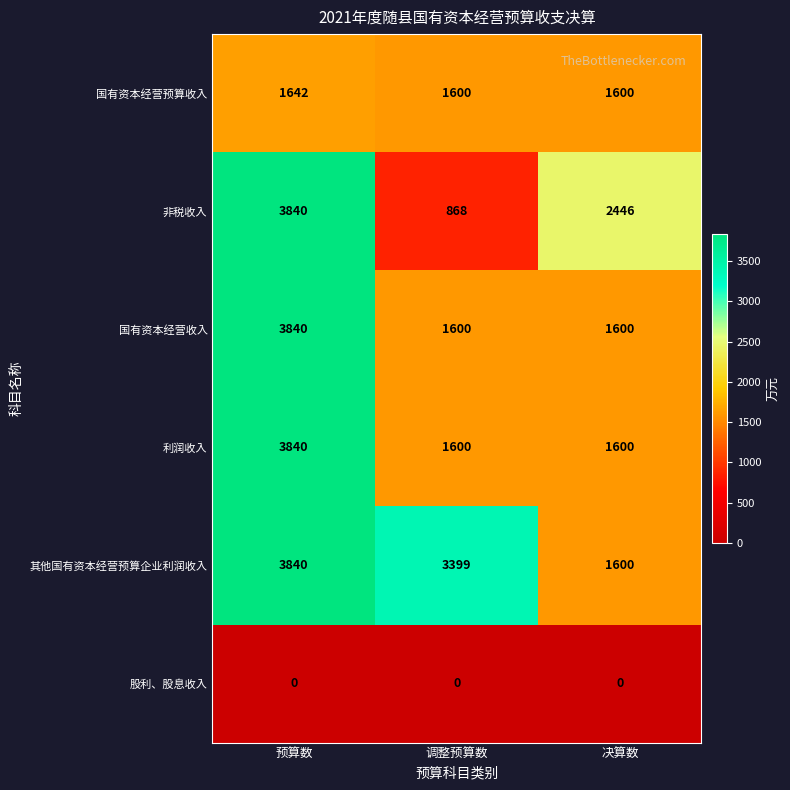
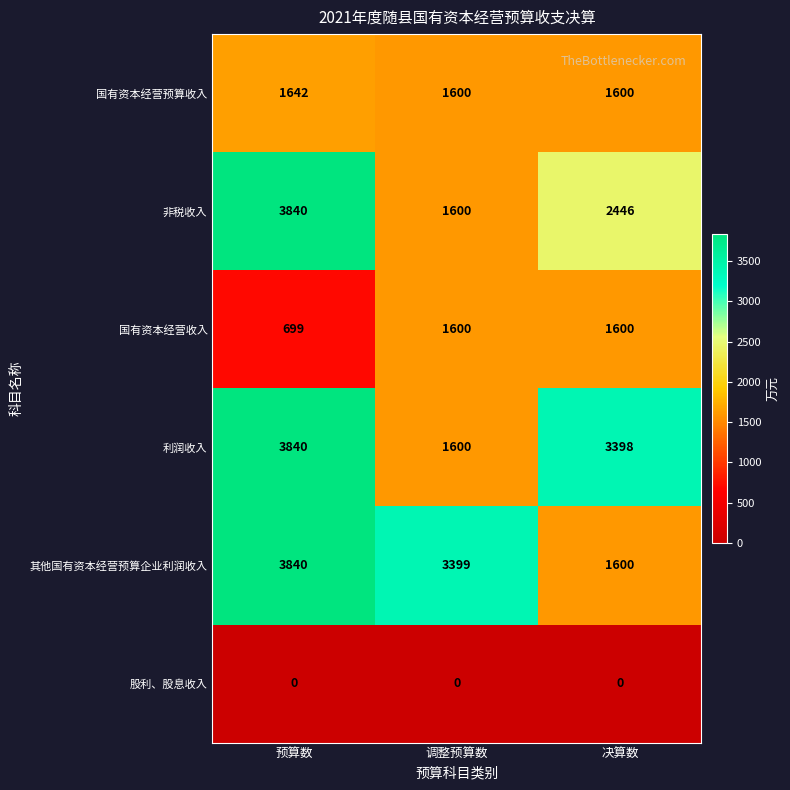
非税收入, 调整预算数: 868 -> 1600
国有资本经营收入, 预算数: 3840 -> 699
利润收入, 决算数: 1600 -> 3398
